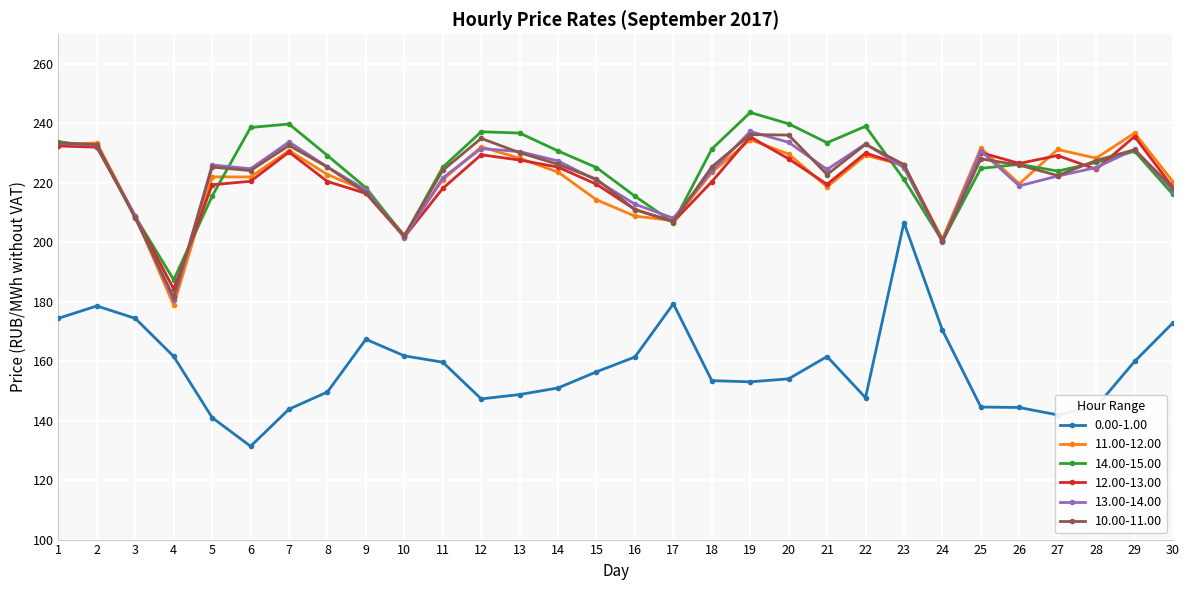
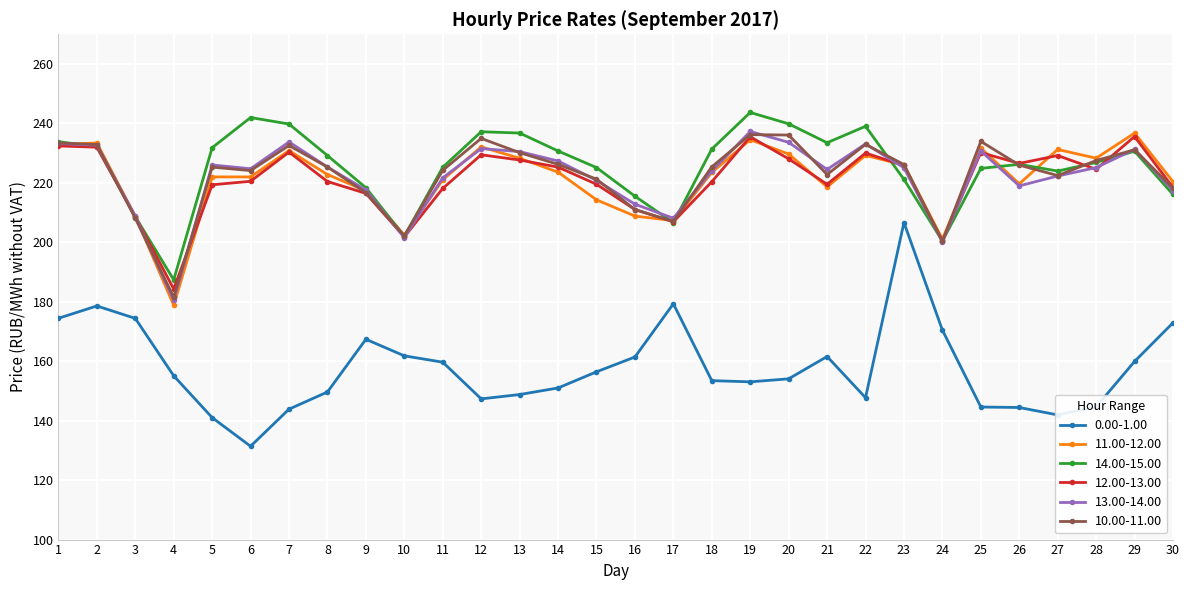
0.00-1.00, 4: 162 -> 155
14.00-15.00, 5: 216 -> 232
14.00-15.00, 6: 239 -> 242
10.00-11.00, 25: 228 -> 234
